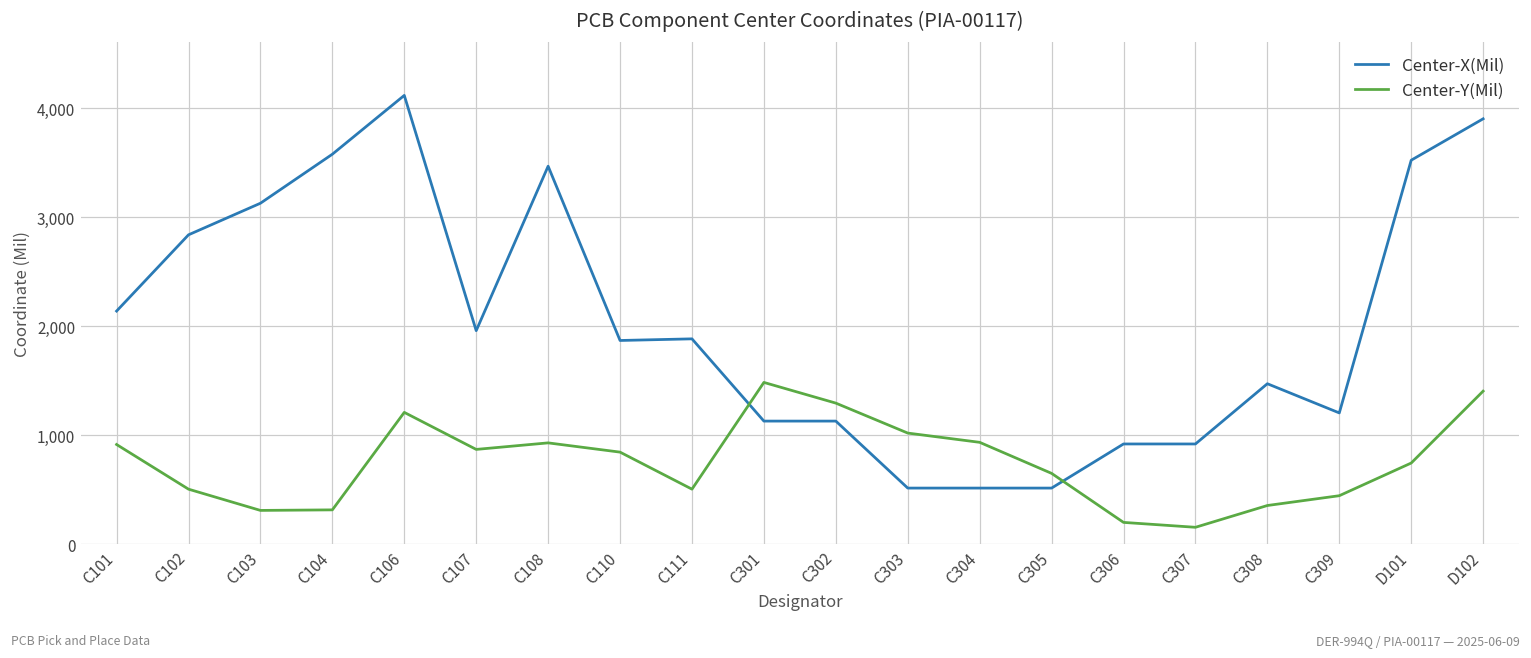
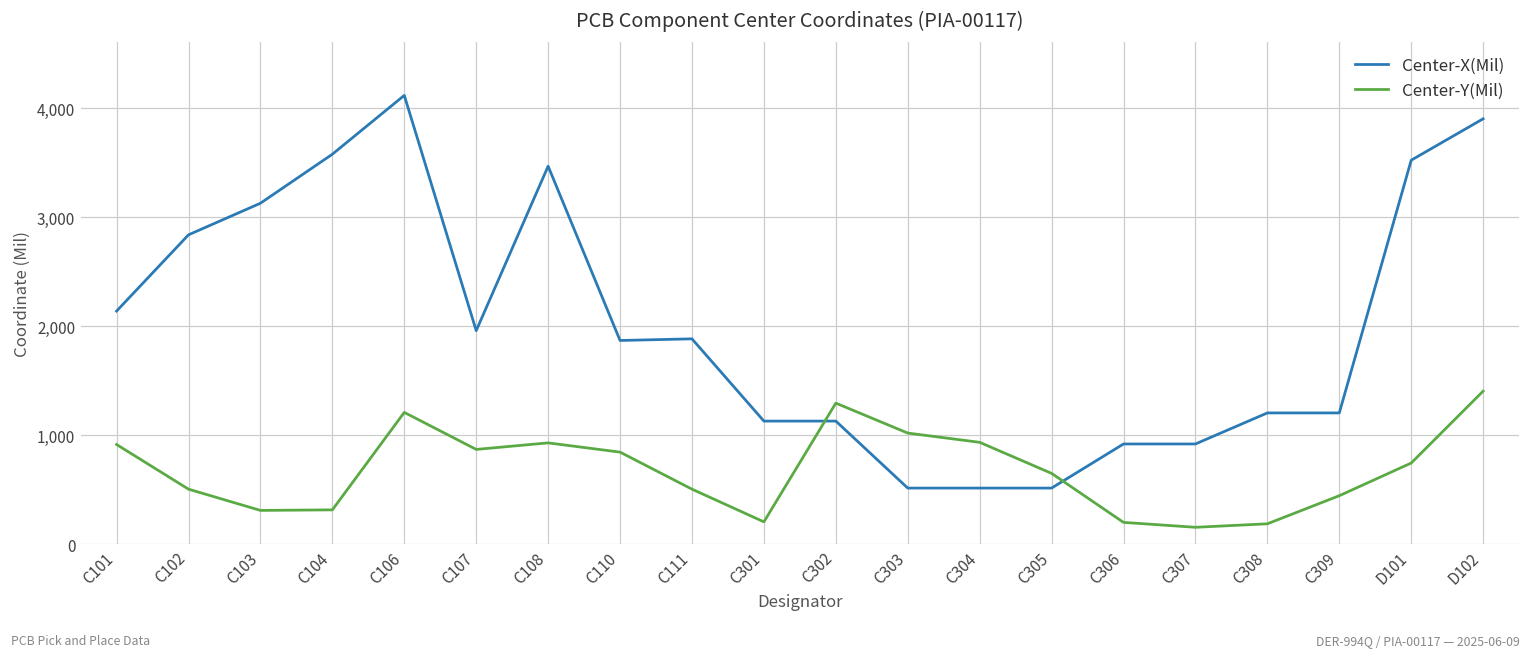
Center-Y(Mil), C301: 1,500 -> 200
Center-X(Mil), C308: 1,500 -> 1,200
Center-Y(Mil), C308: 400 -> 200
